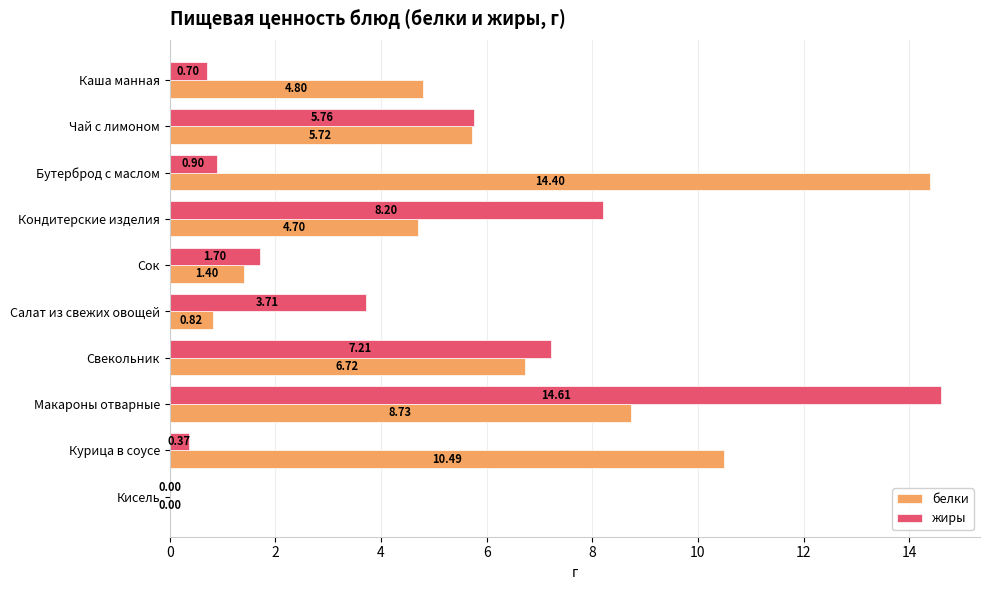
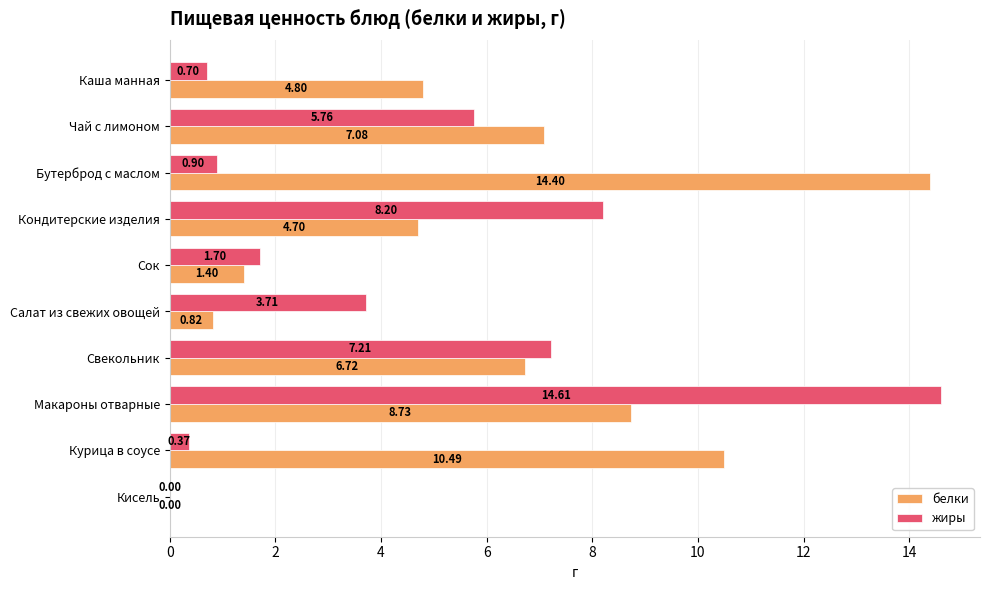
белки, Чай с лимоном: 5.72 -> 7.08
